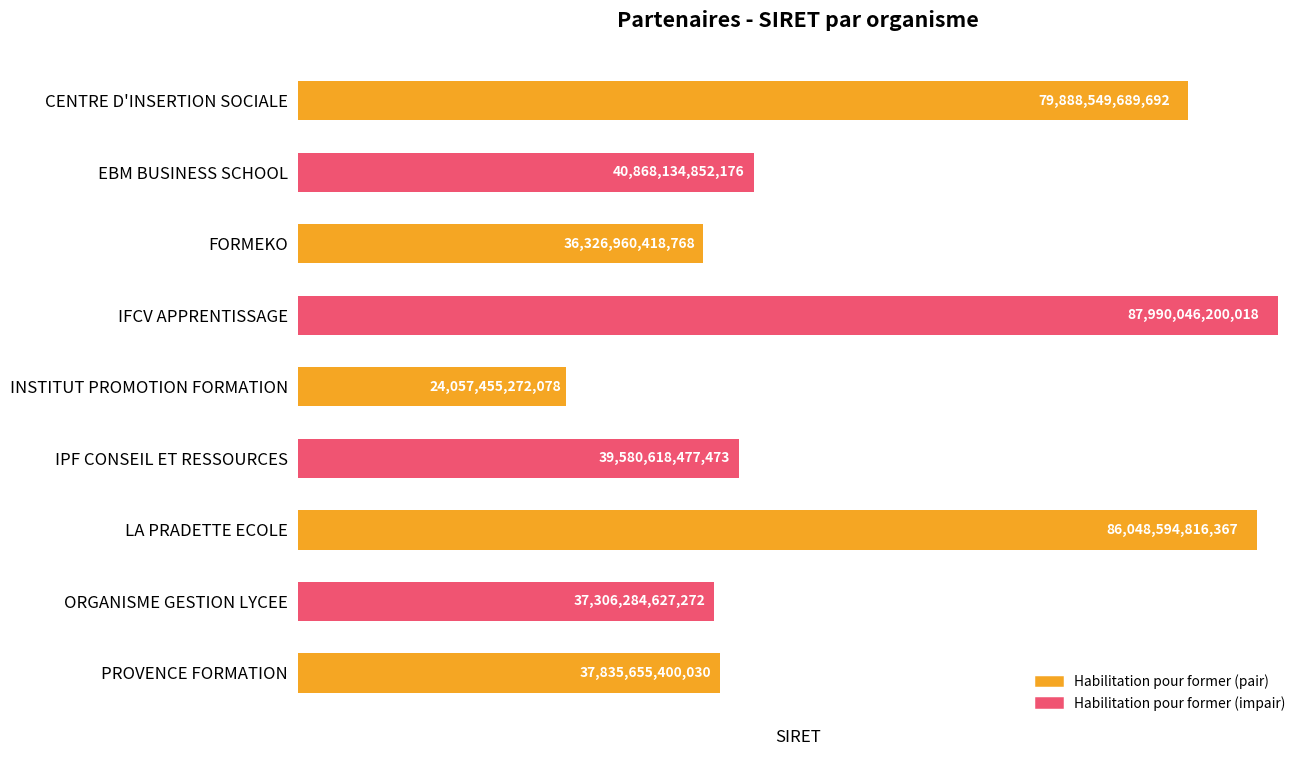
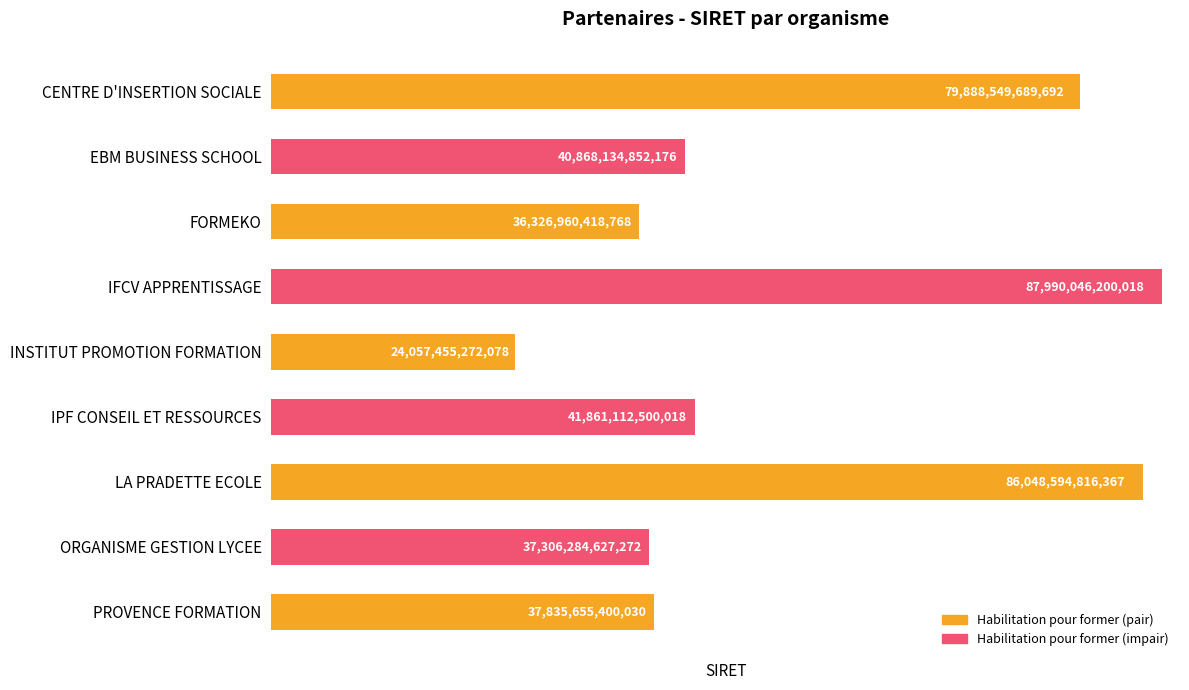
IPF CONSEIL ET RESSOURCES: 39,580,618,477,473 -> 41,861,112,500,018
